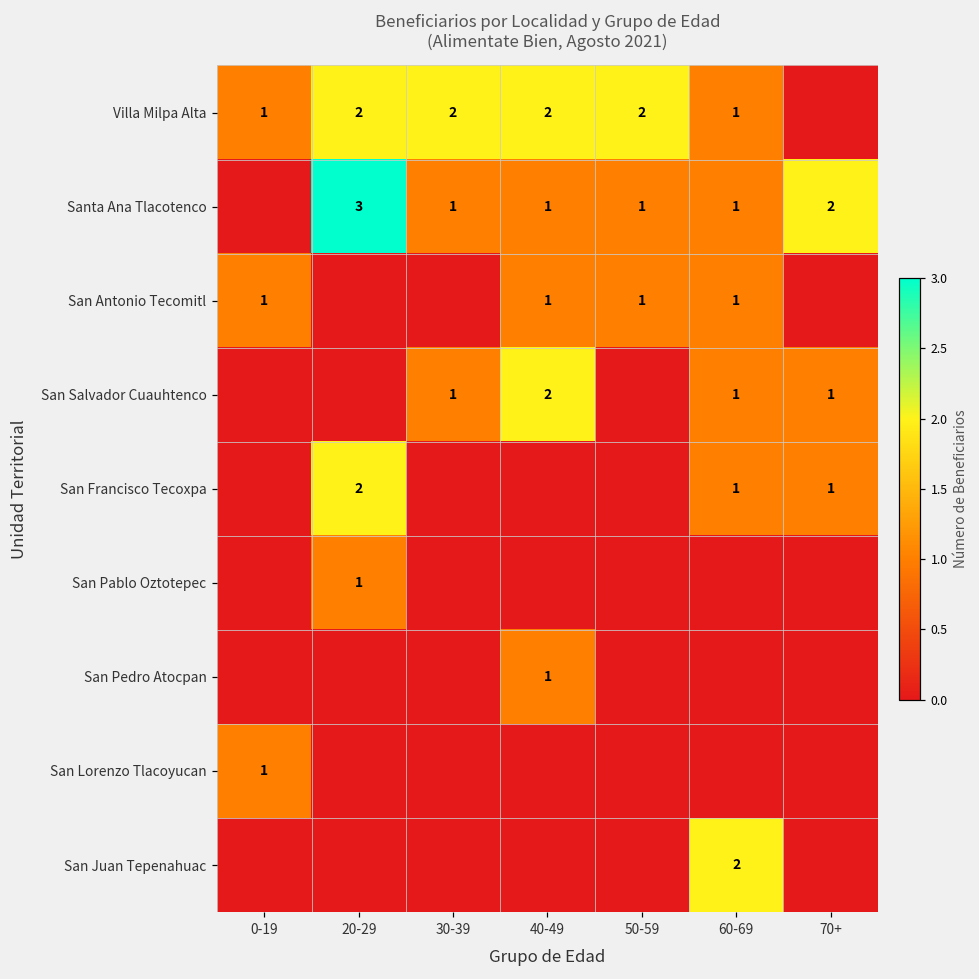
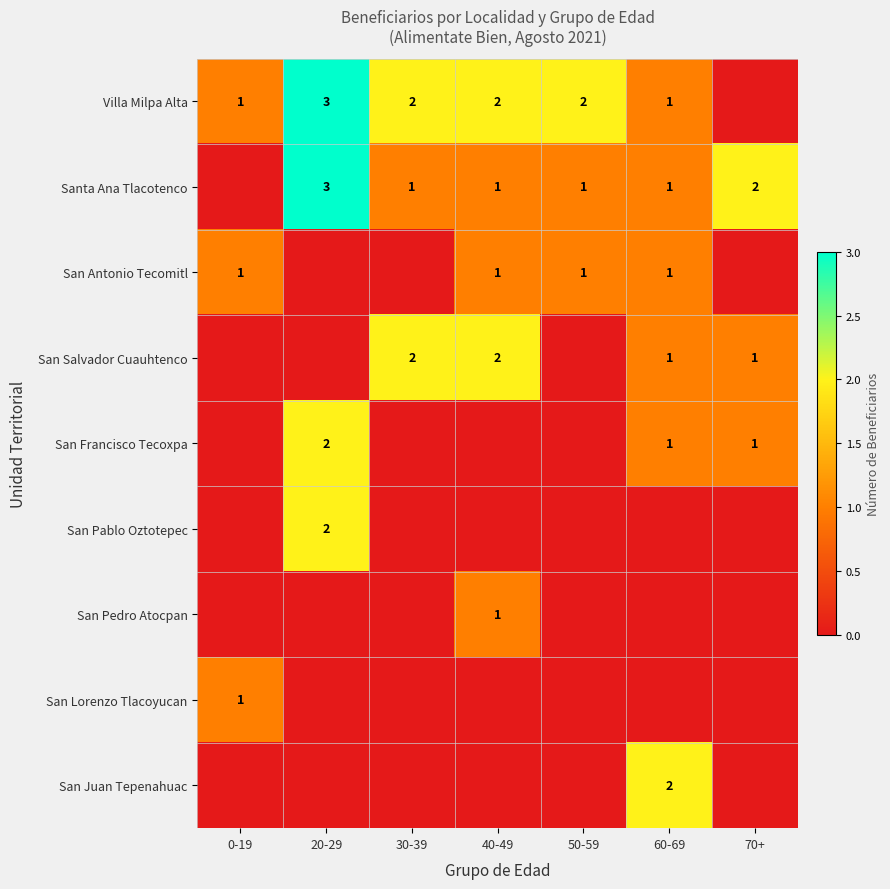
Villa Milpa Alta, 20-29: 2 -> 3
San Salvador Cuauhtenco, 30-39: 1 -> 2
San Pablo Oztotepec, 20-29: 1 -> 2
